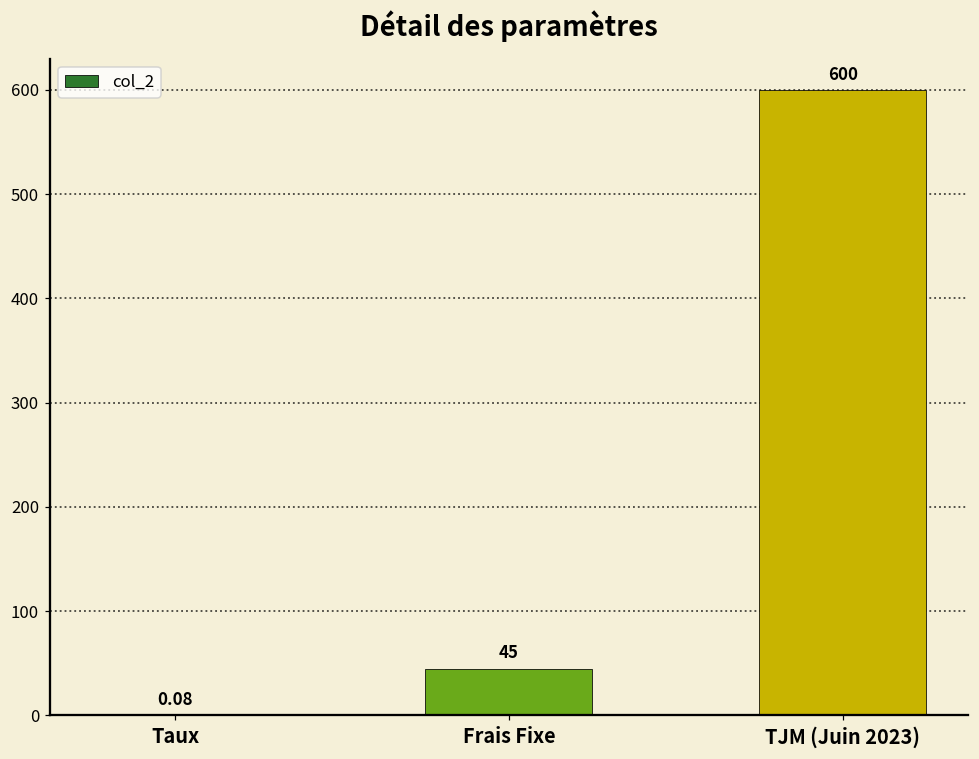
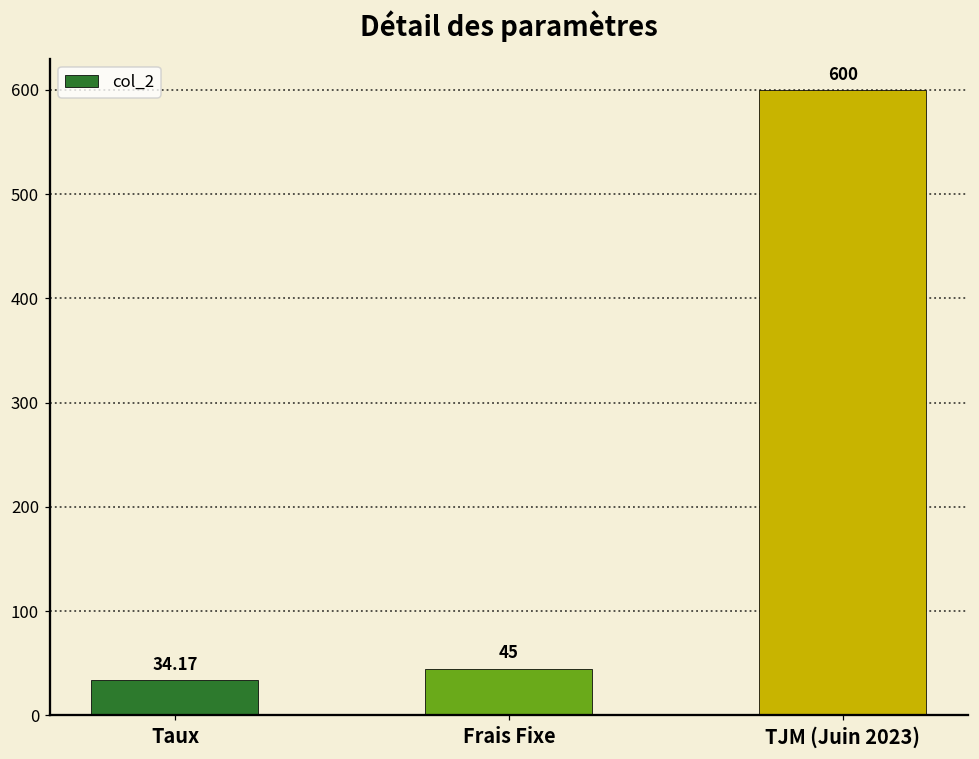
Taux: 0.08 -> 34.17
